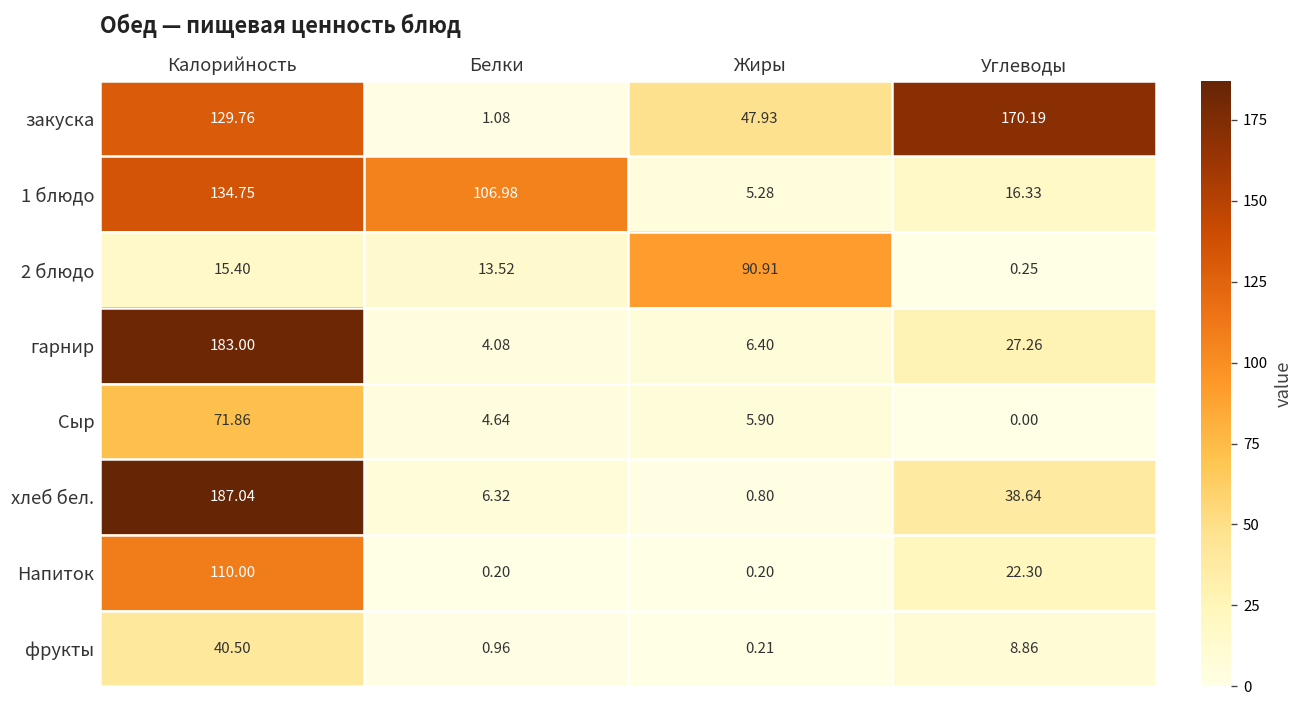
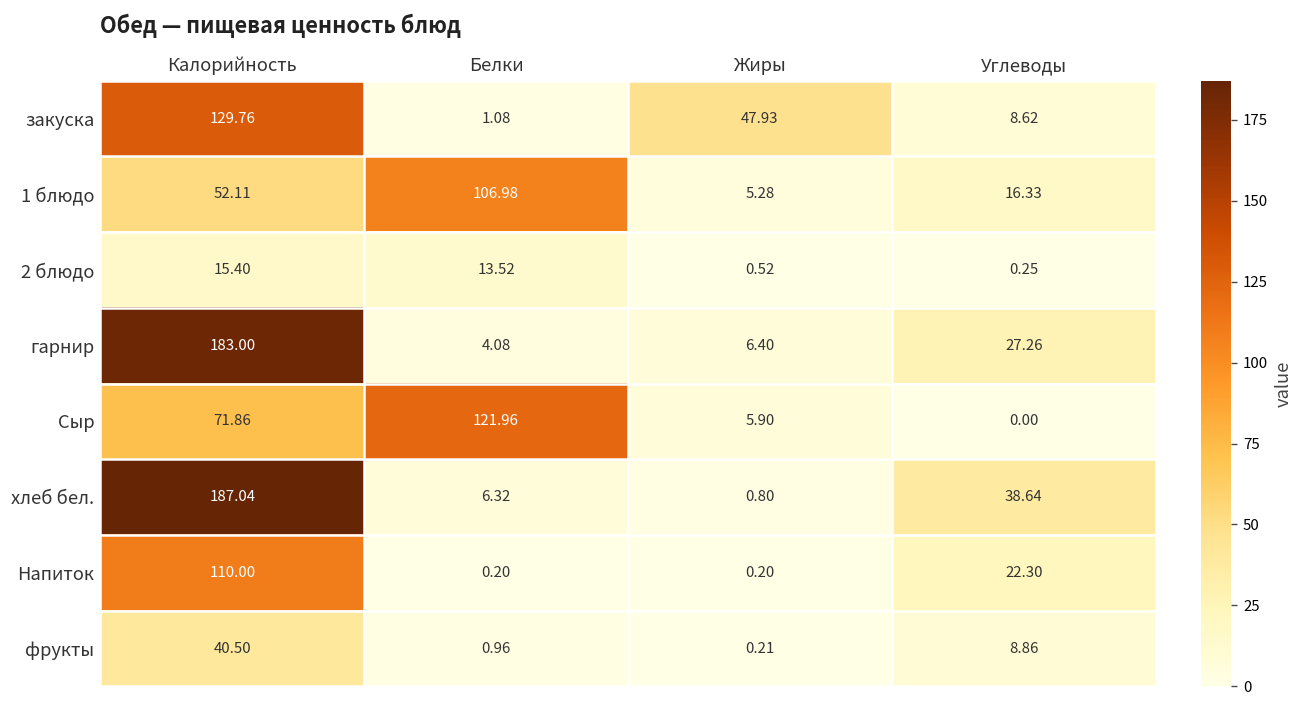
закуска, Углеводы: 170.19 -> 8.62
1 блюдо, Калорийность: 134.75 -> 52.11
2 блюдо, Жиры: 90.91 -> 0.52
Сыр, Белки: 4.64 -> 121.96
